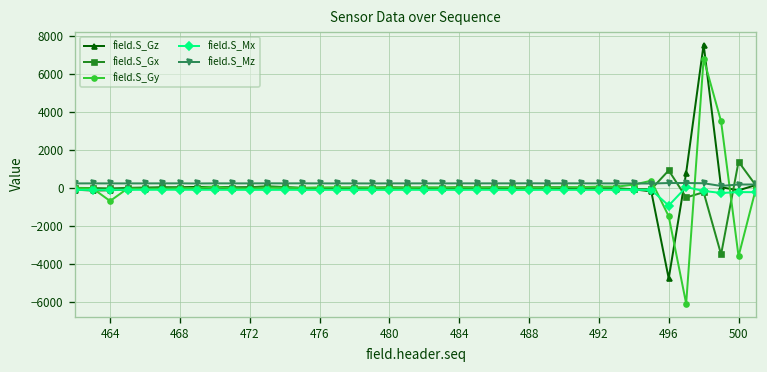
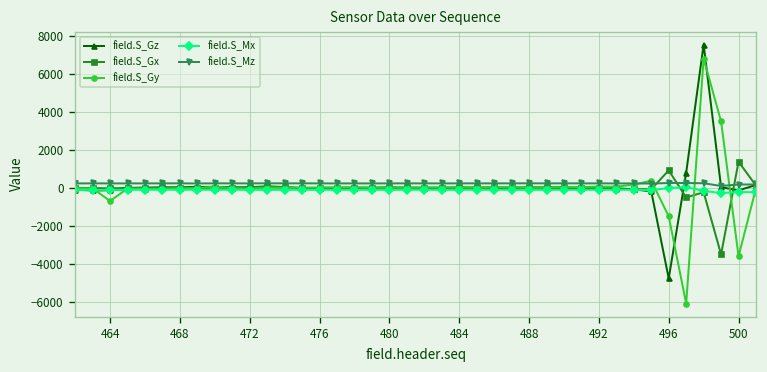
field.S_Mx, 496: -900 -> 0
